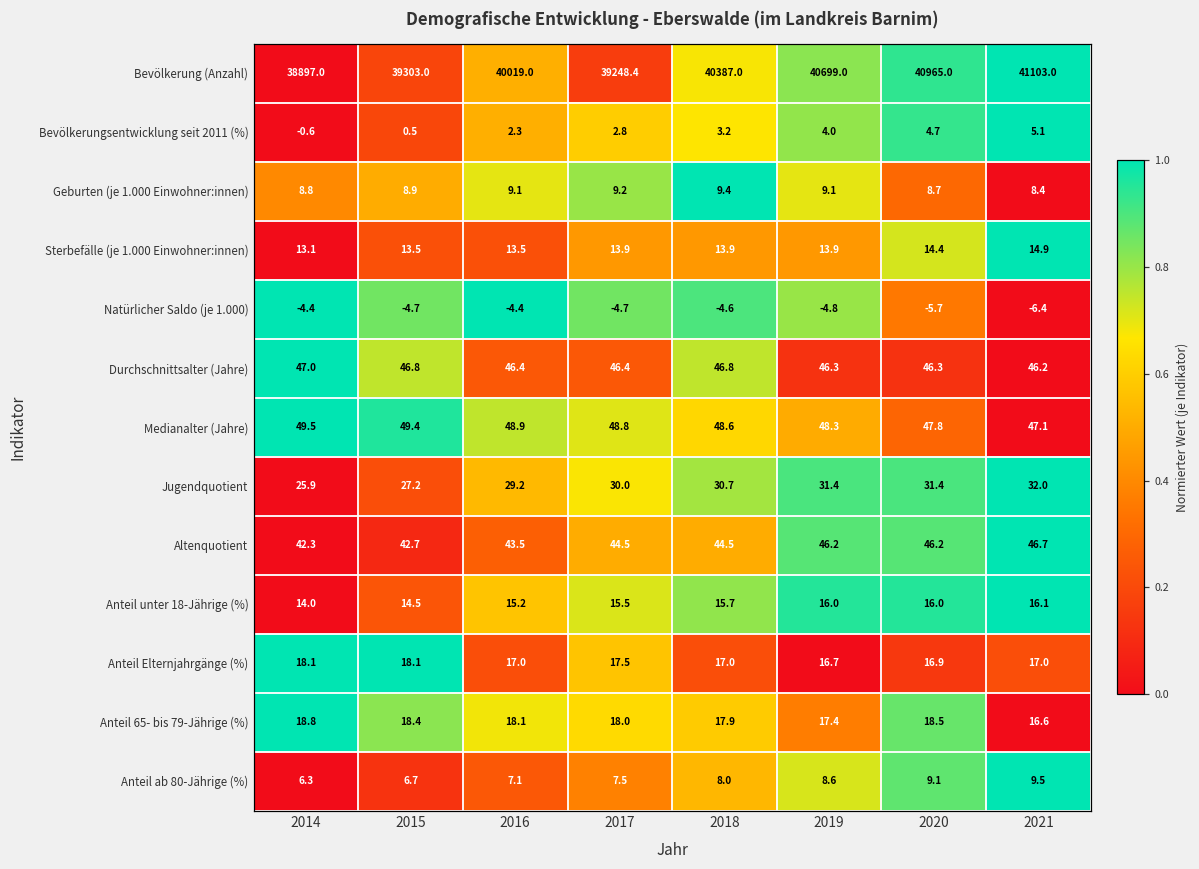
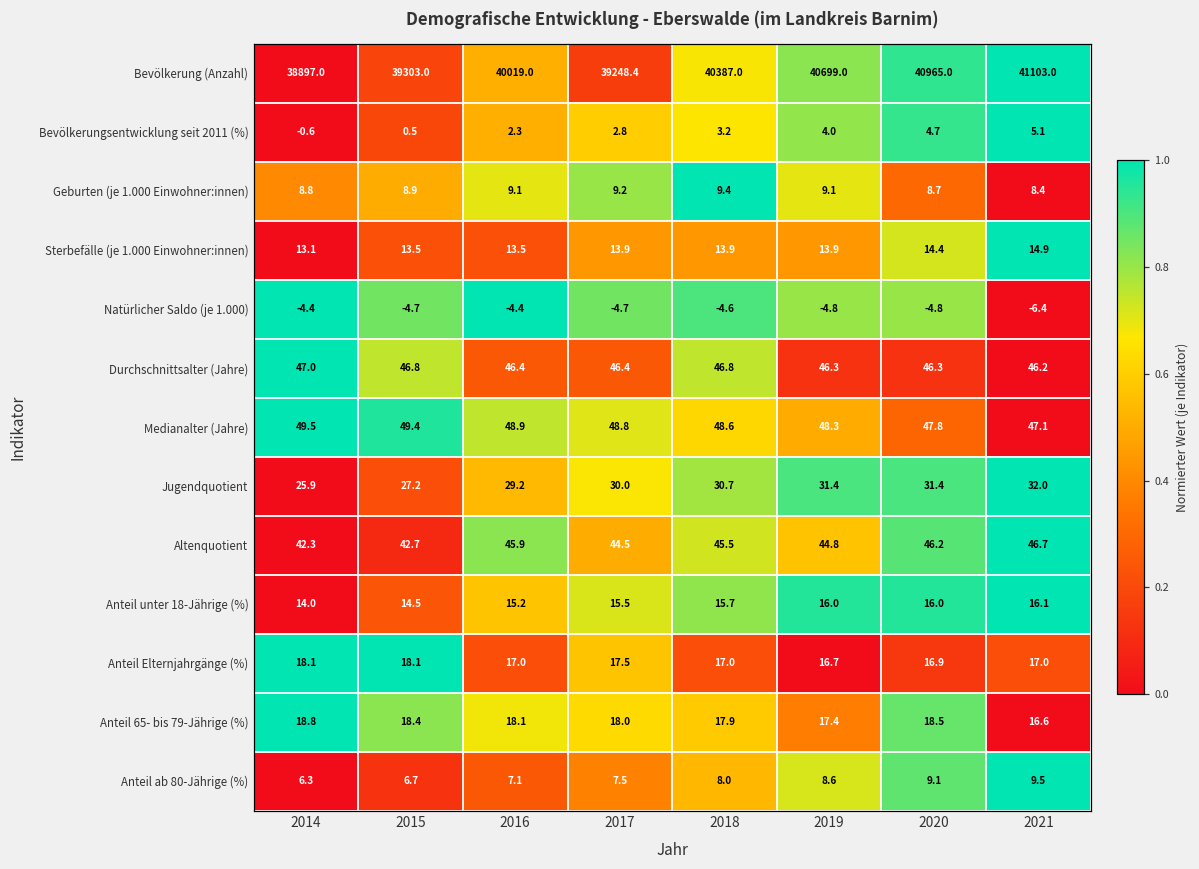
Natürlicher Saldo (je 1.000), 2020: -5.7 -> -4.8
Altenquotient, 2016: 43.5 -> 45.9
Altenquotient, 2018: 44.5 -> 45.5
Altenquotient, 2019: 46.2 -> 44.8
